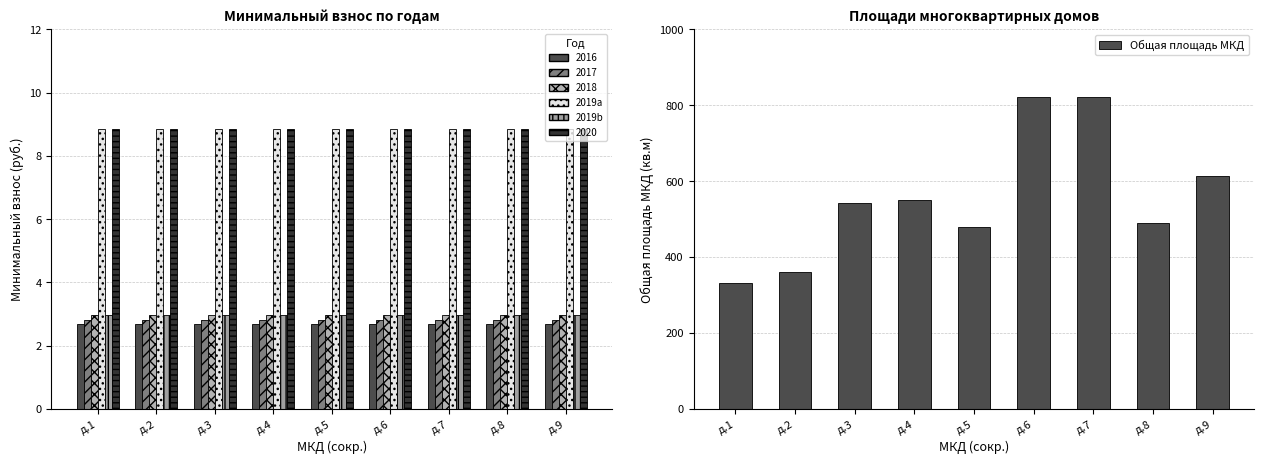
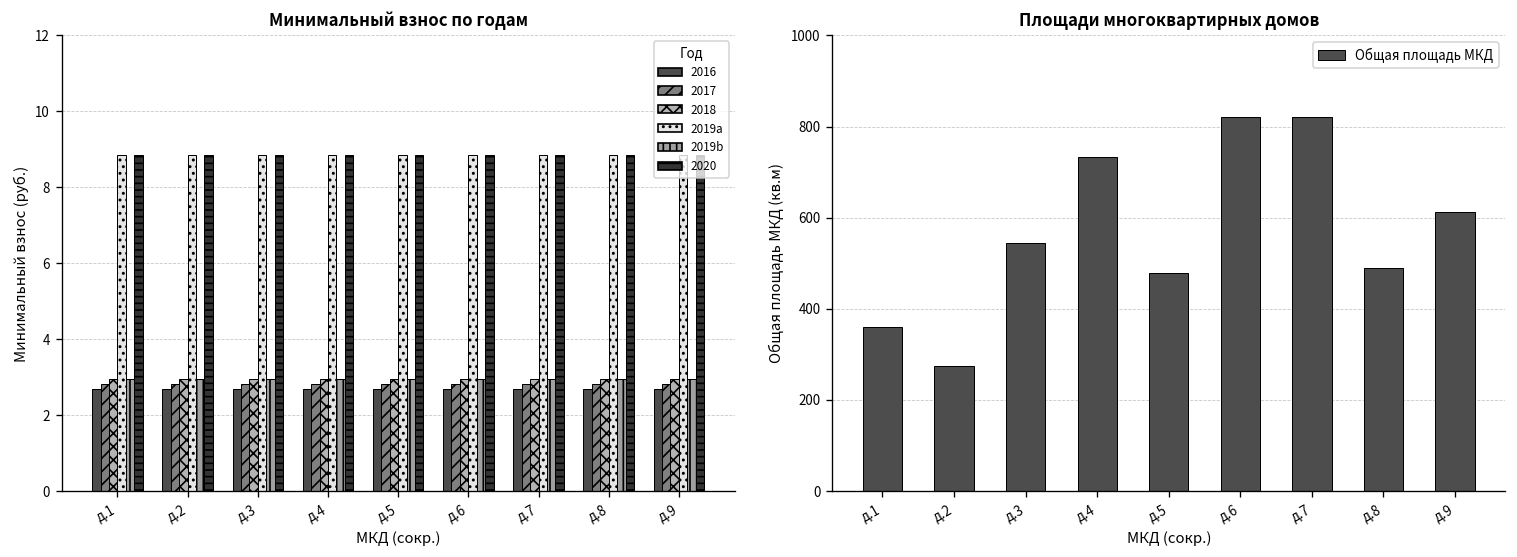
Площади многоквартирных домов, д.1: 330 -> 360
Площади многоквартирных домов, д.2: 360 -> 270
Площади многоквартирных домов, д.4: 550 -> 730
